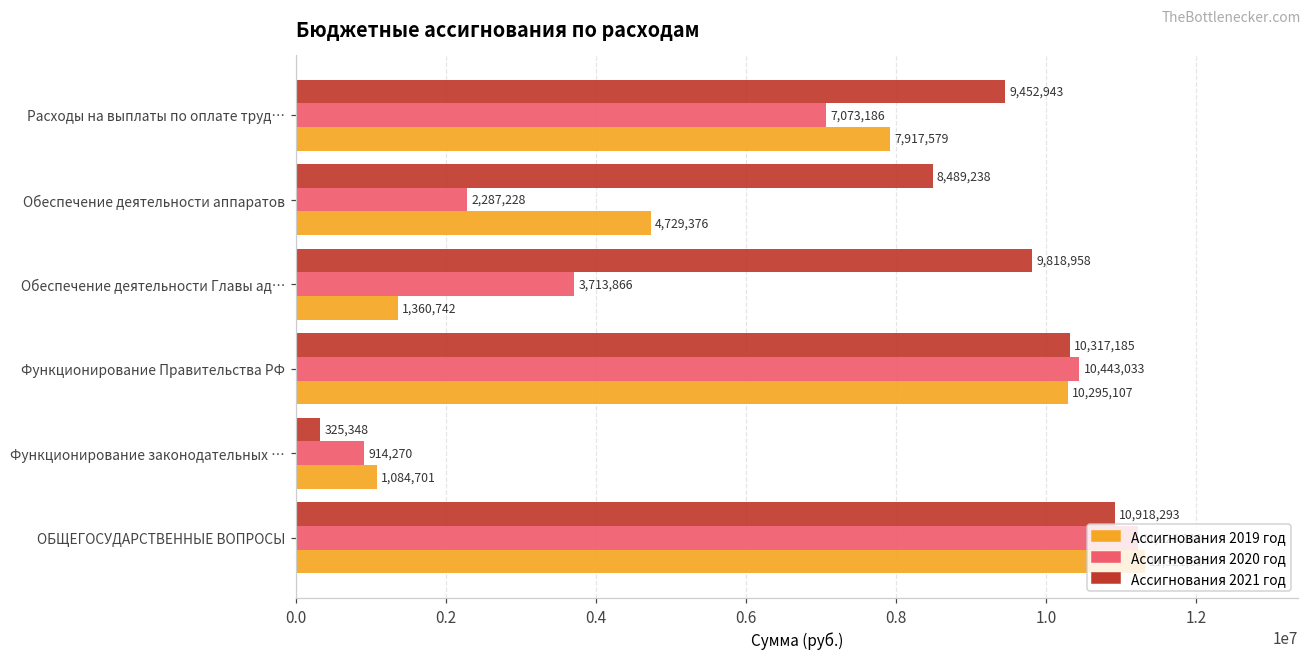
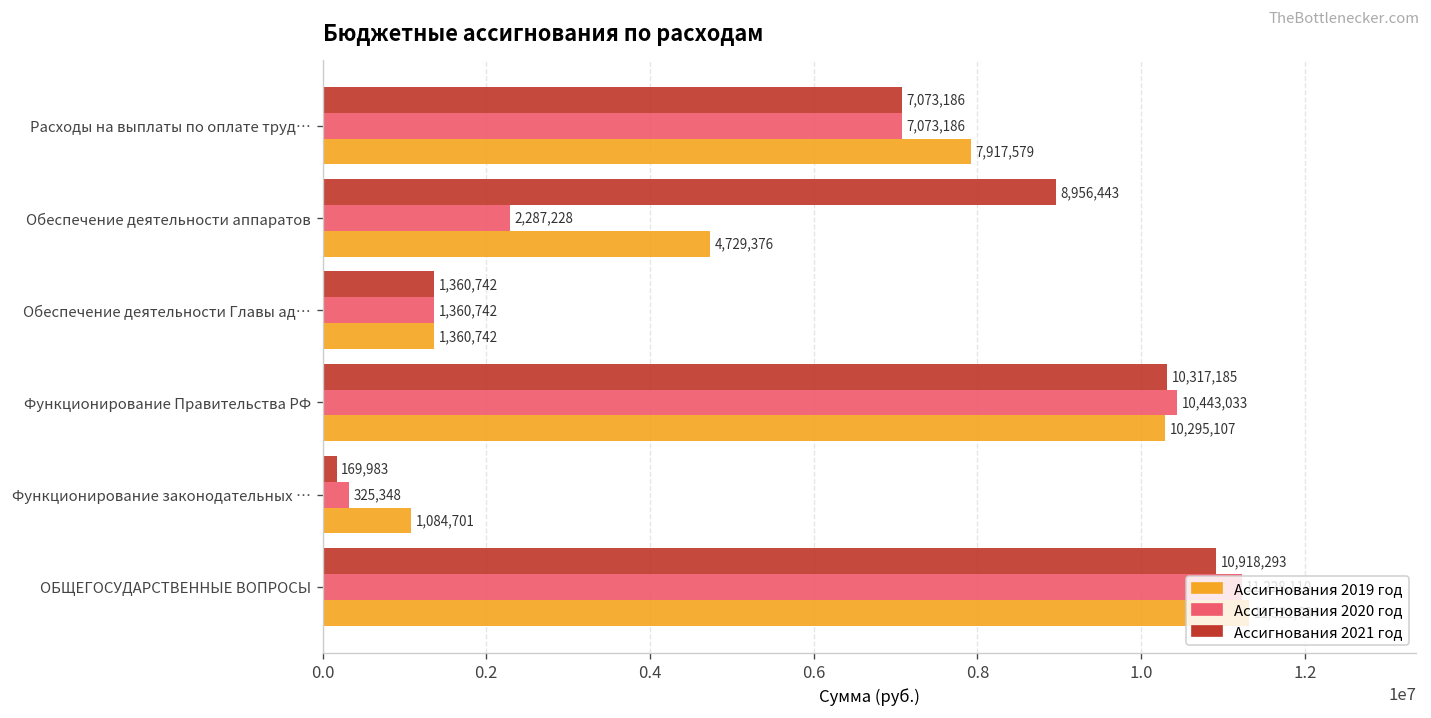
Ассигнования 2021 год, Расходы на выплаты по оплате труд…: 9,452,943 -> 7,073,186
Ассигнования 2021 год, Обеспечение деятельности аппаратов: 8,489,238 -> 8,956,443
Ассигнования 2021 год, Обеспечение деятельности Главы ад…: 9,818,958 -> 1,360,742
Ассигнования 2020 год, Обеспечение деятельности Главы ад…: 3,713,866 -> 1,360,742
Ассигнования 2021 год, Функционирование законодательных …: 325,348 -> 169,983
Ассигнования 2020 год, Функционирование законодательных …: 914,270 -> 325,348
